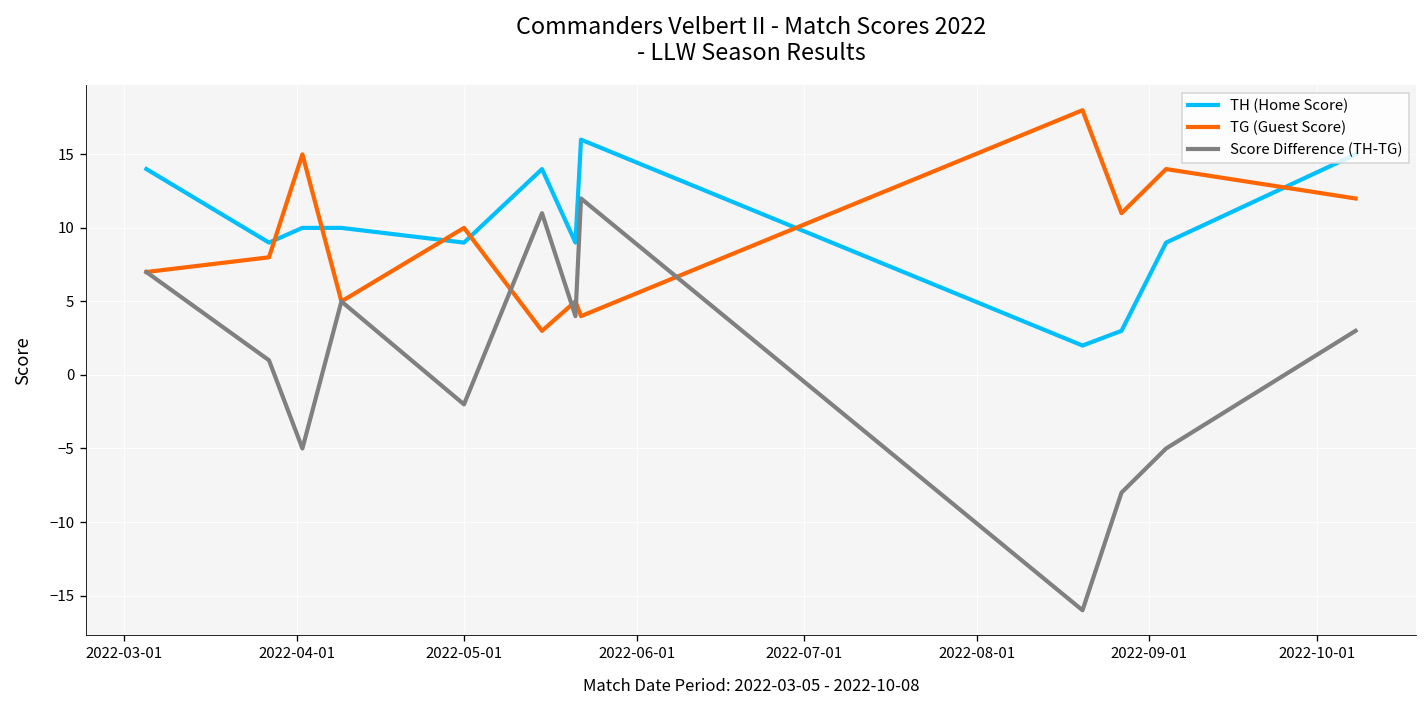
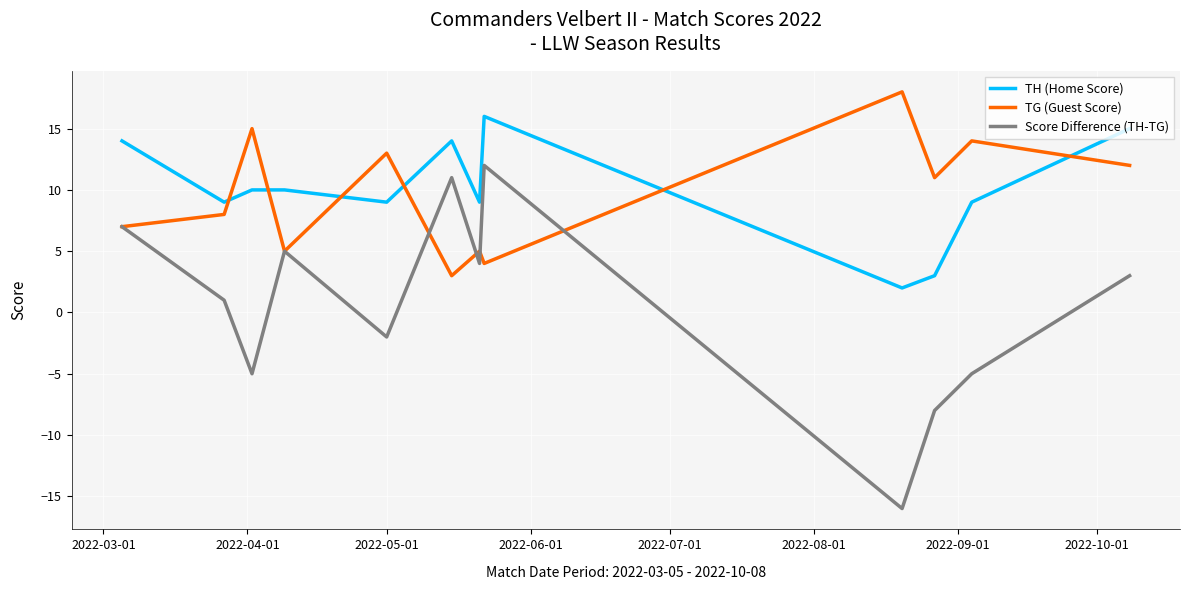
TG (Guest Score), 2022-05-01: 10 -> 13
